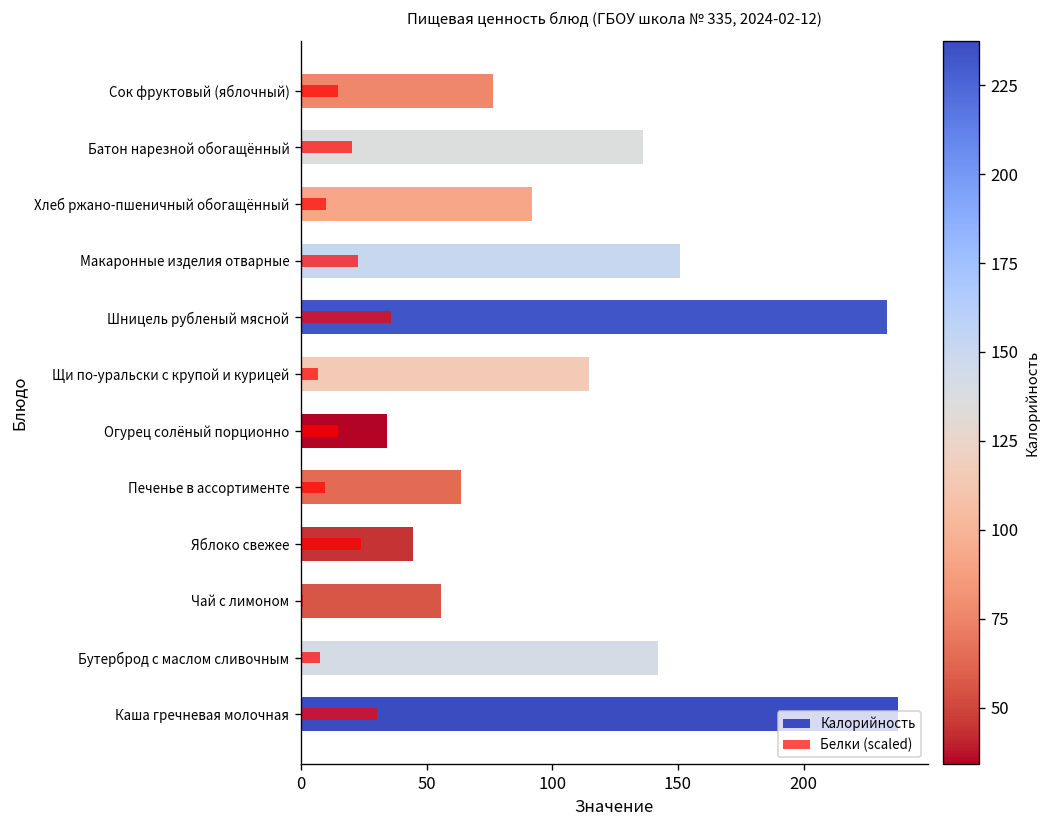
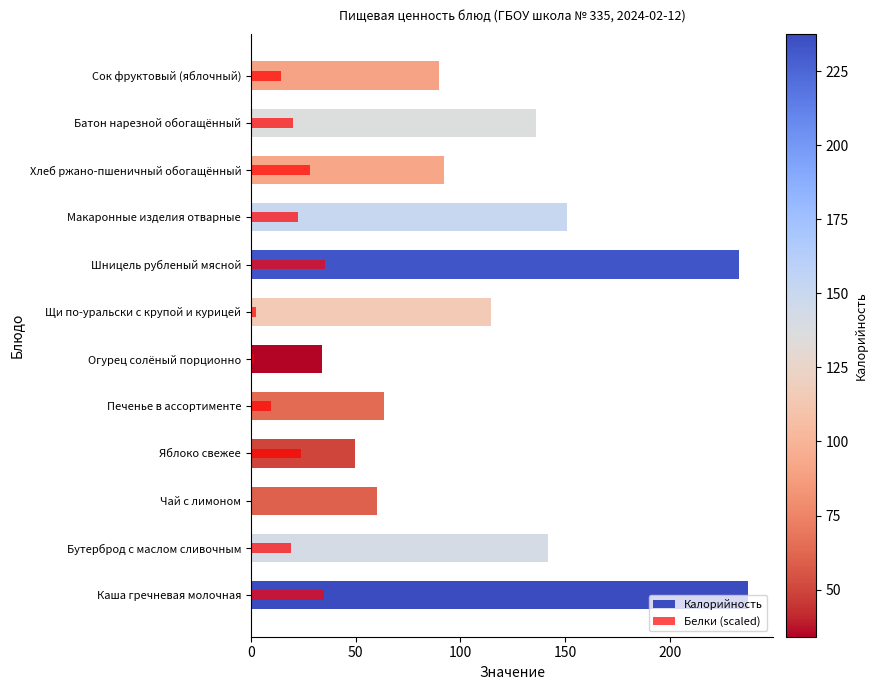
Калорийность, Сок фруктовый (яблочный): 76 -> 90
Белки (scaled), Хлеб ржано-пшеничный обогащённый: 10 -> 28
Белки (scaled), Щи по-уральски с крупой и курицей: 7 -> 2
Белки (scaled), Огурец солёный порционно: 15 -> 2
Калорийность, Яблоко свежее: 44 -> 50
Калорийность, Чай с лимоном: 56 -> 60
Белки (scaled), Бутерброд с маслом сливочным: 8 -> 19
Белки (scaled), Каша гречневая молочная: 30 -> 35
